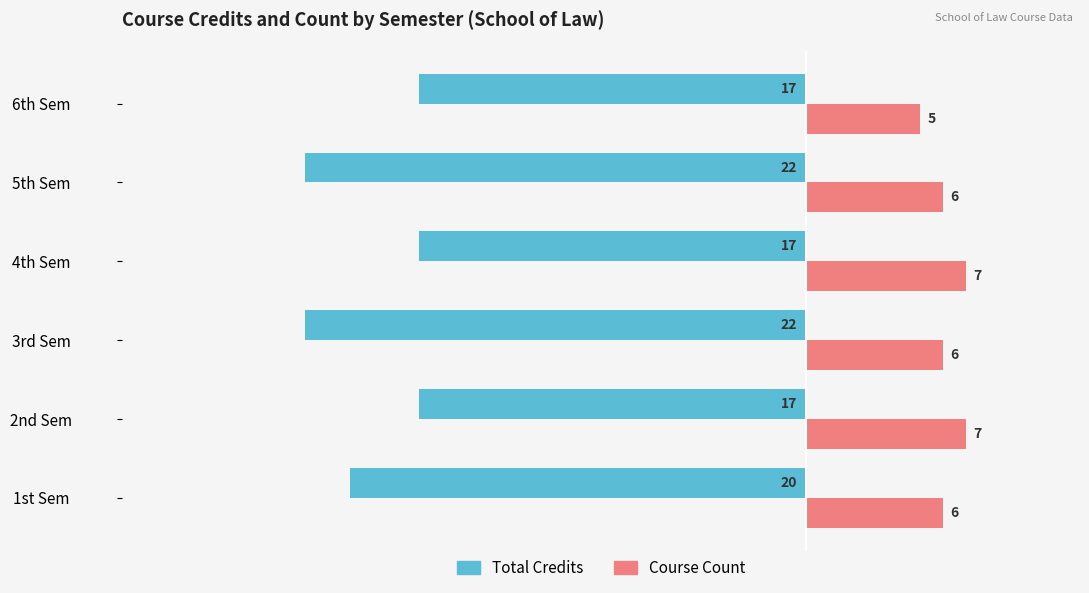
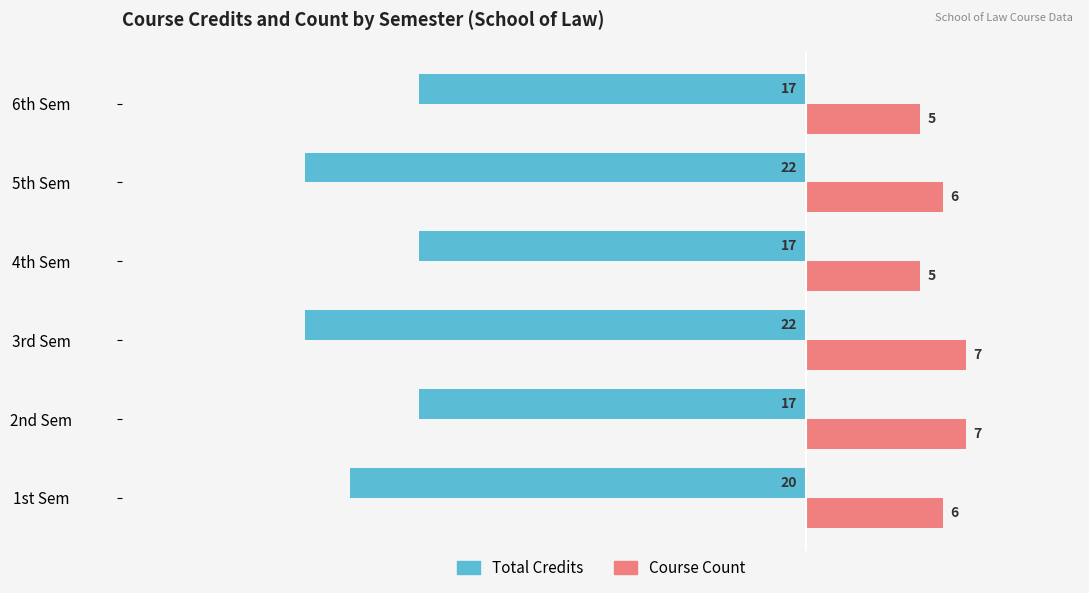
Course Count, 4th Sem: 7 -> 5
Course Count, 3rd Sem: 6 -> 7
